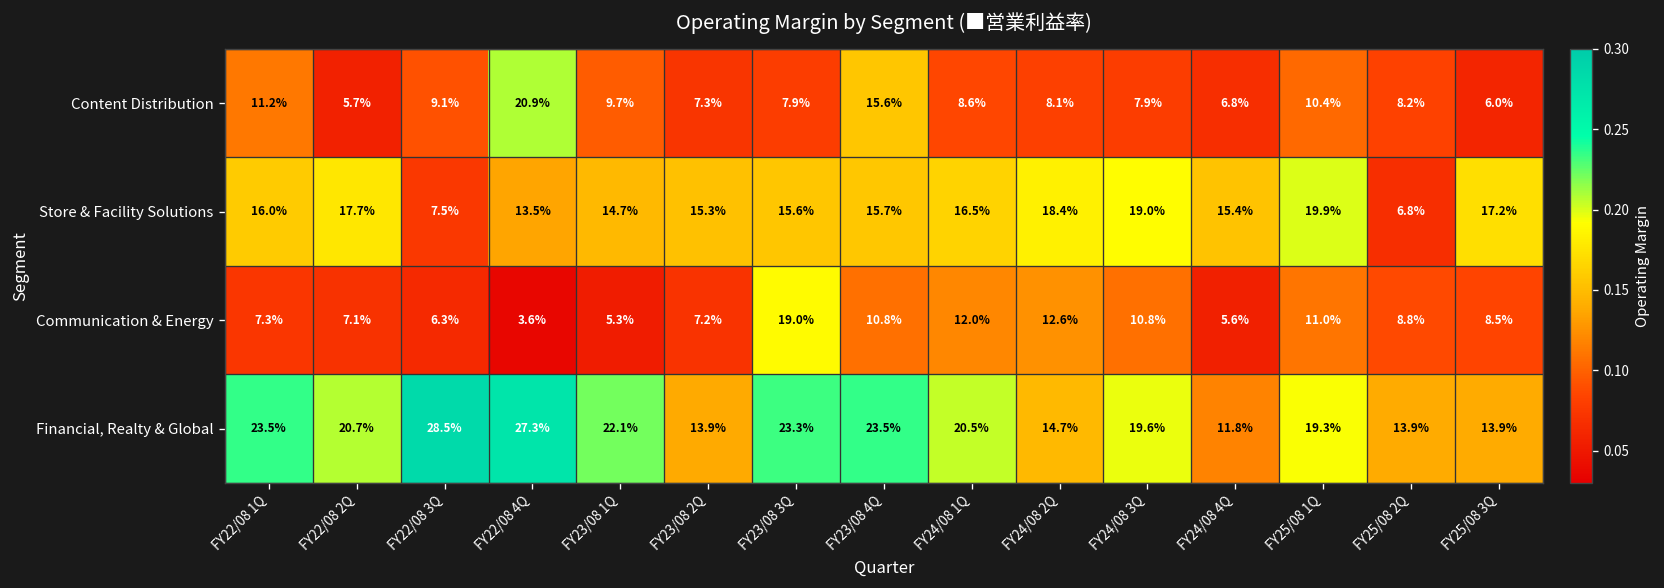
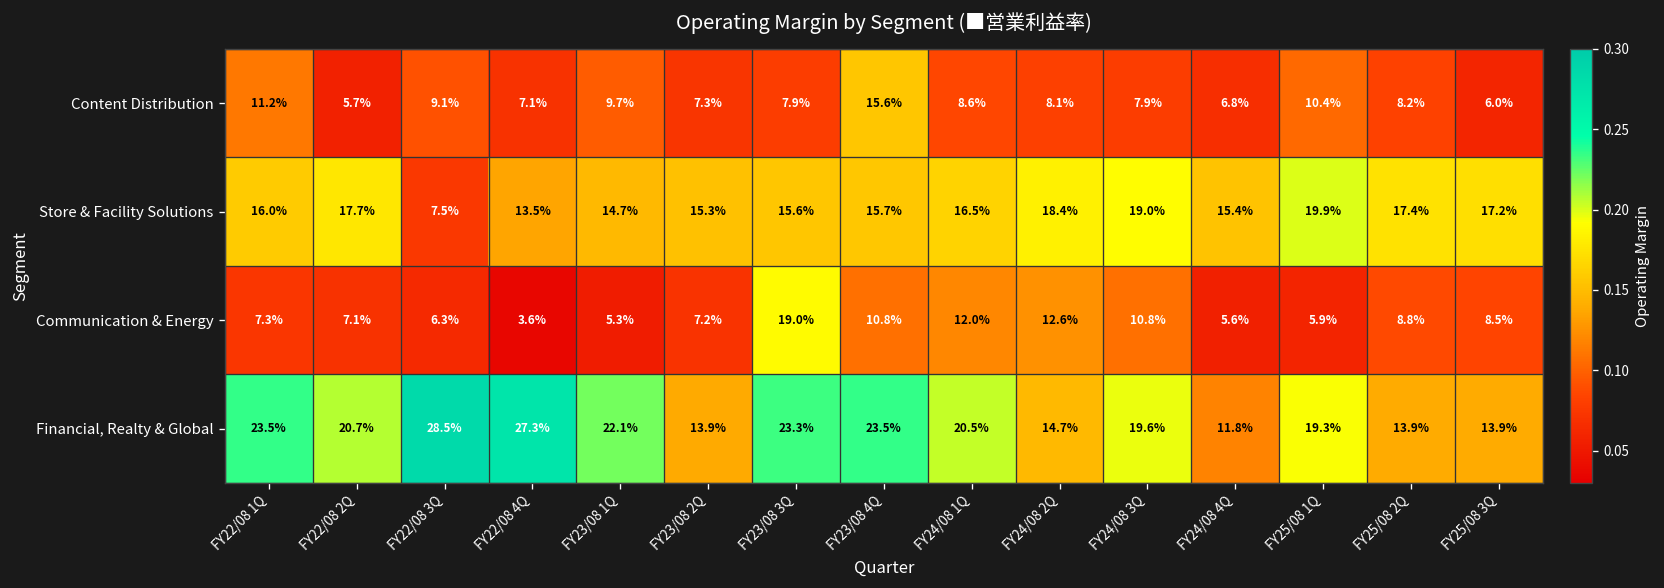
Content Distribution, FY22/08 4Q: 20.9% -> 7.1%
Store & Facility Solutions, FY25/08 2Q: 6.8% -> 17.4%
Communication & Energy, FY25/08 1Q: 11.0% -> 5.9%
